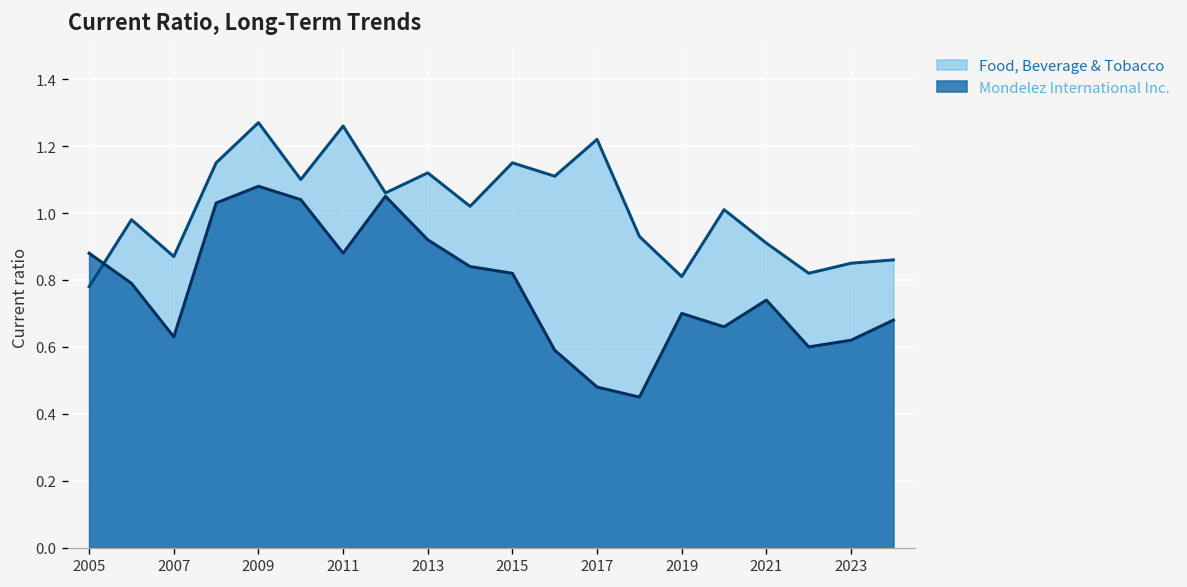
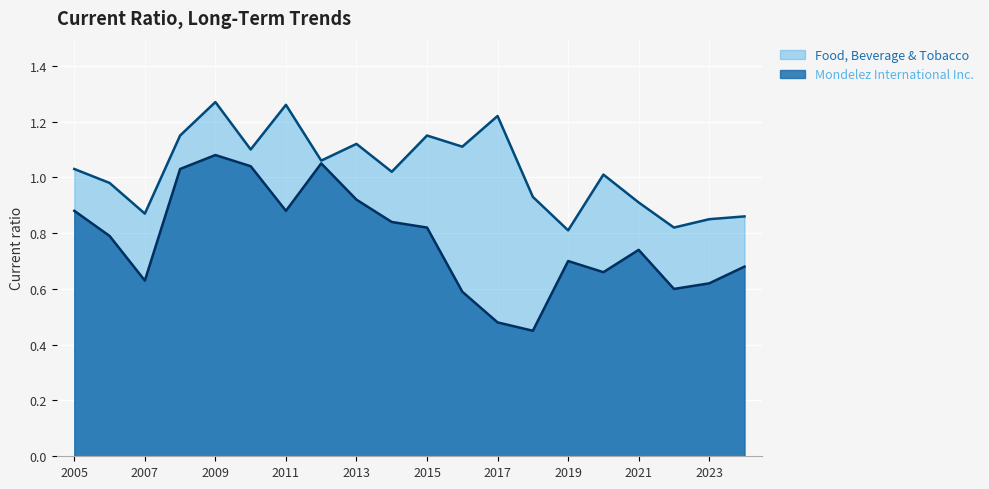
Food, Beverage & Tobacco, 2005: 0.78 -> 1.03
